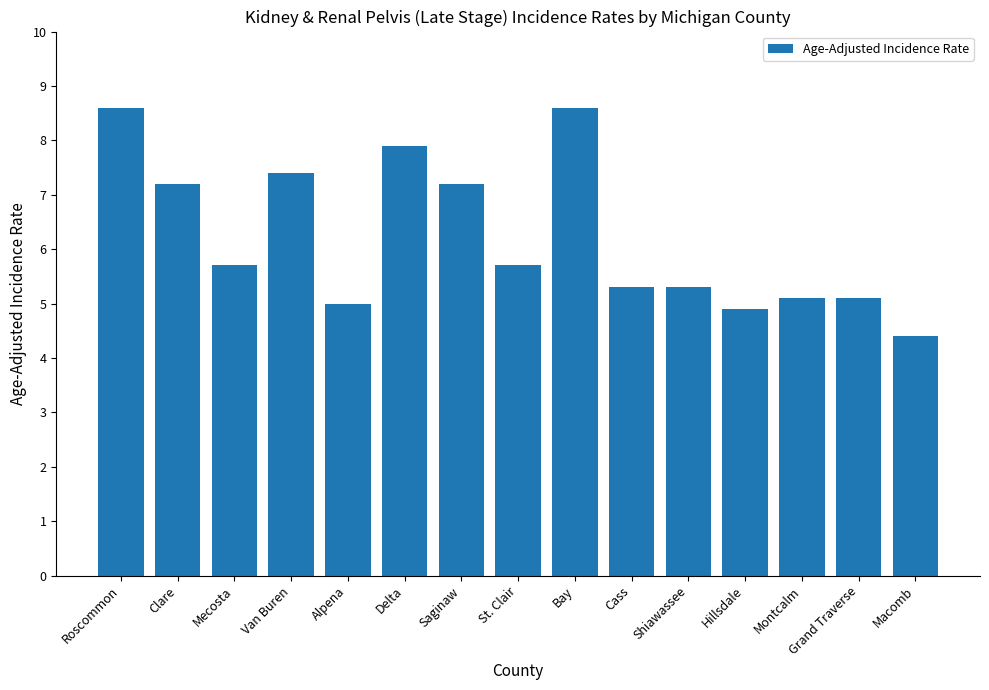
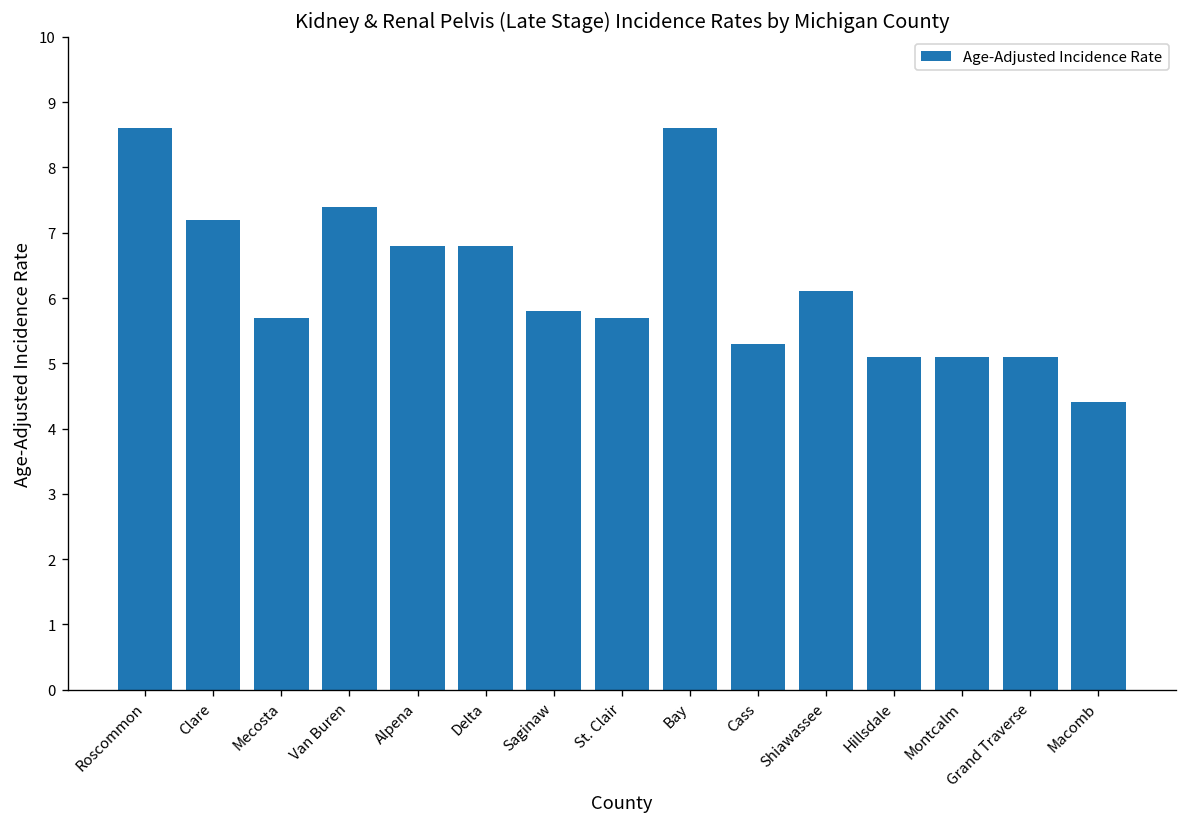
Alpena: 5.0 -> 6.8
Delta: 7.9 -> 6.8
Saginaw: 7.2 -> 5.8
Shiawassee: 5.3 -> 6.1
Hillsdale: 4.9 -> 5.1
